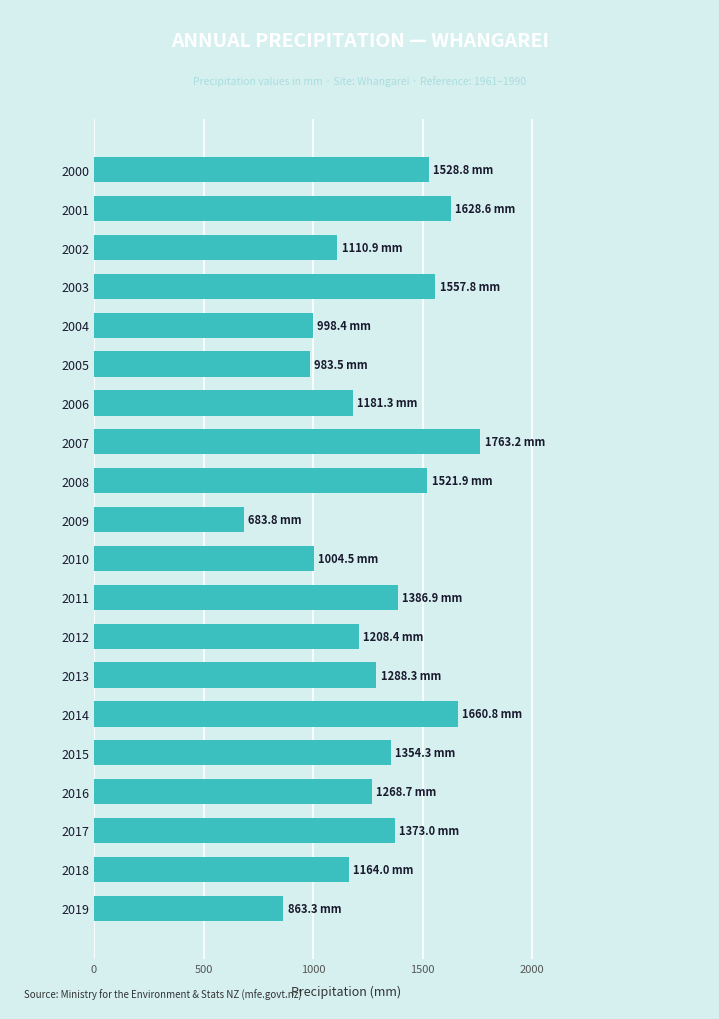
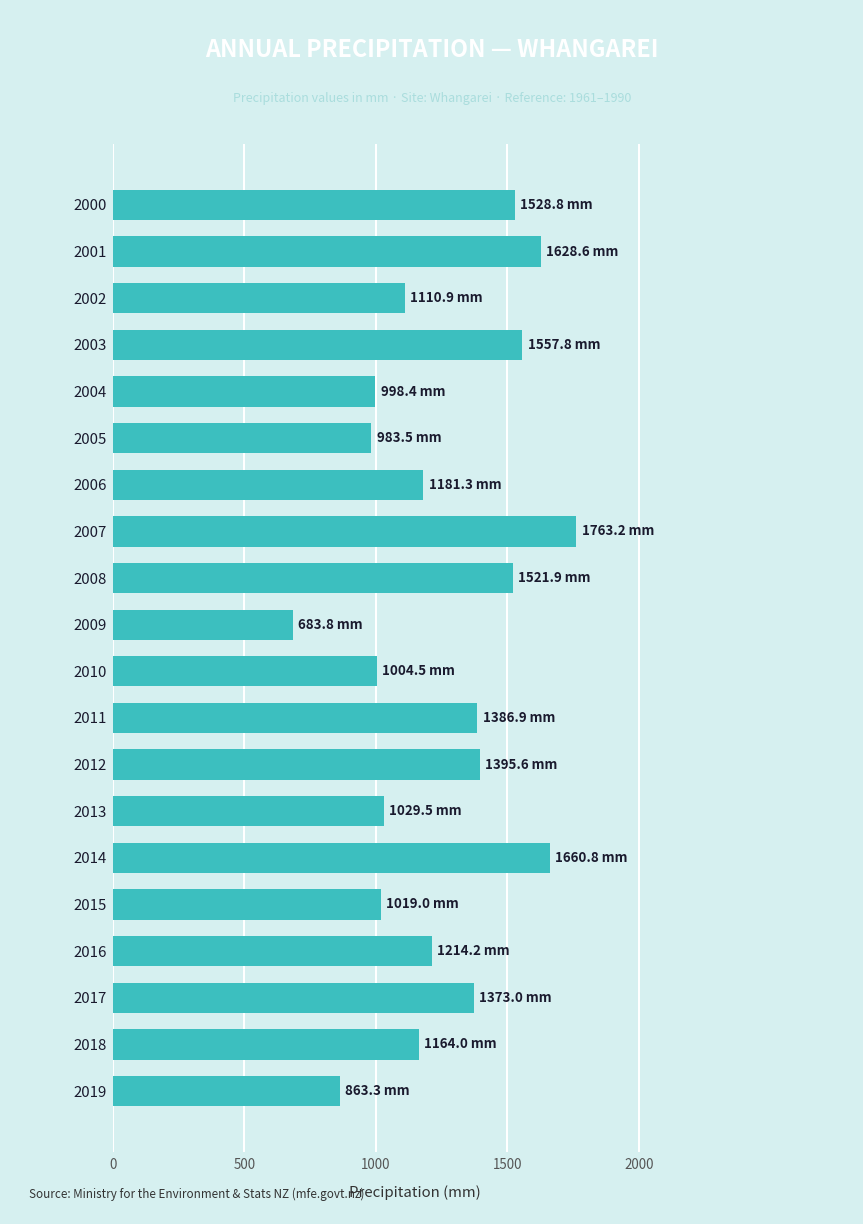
2012: 1208.4 -> 1395.6
2013: 1288.3 -> 1029.5
2015: 1354.3 -> 1019.0
2016: 1268.7 -> 1214.2
